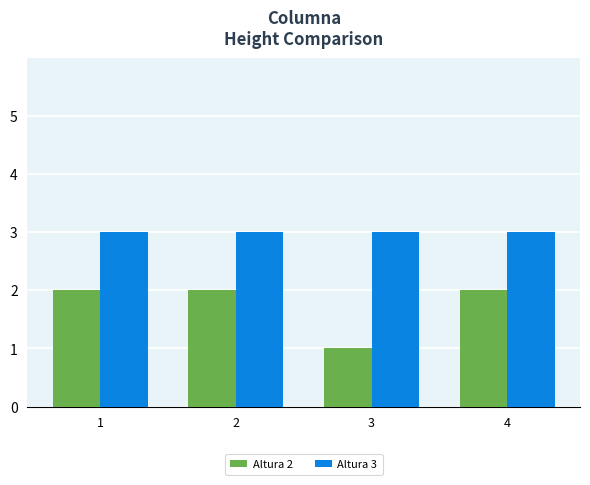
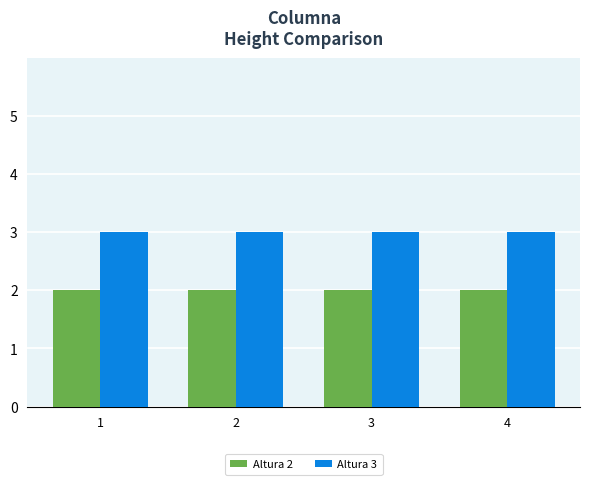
Altura 2, 3: 1 -> 2
